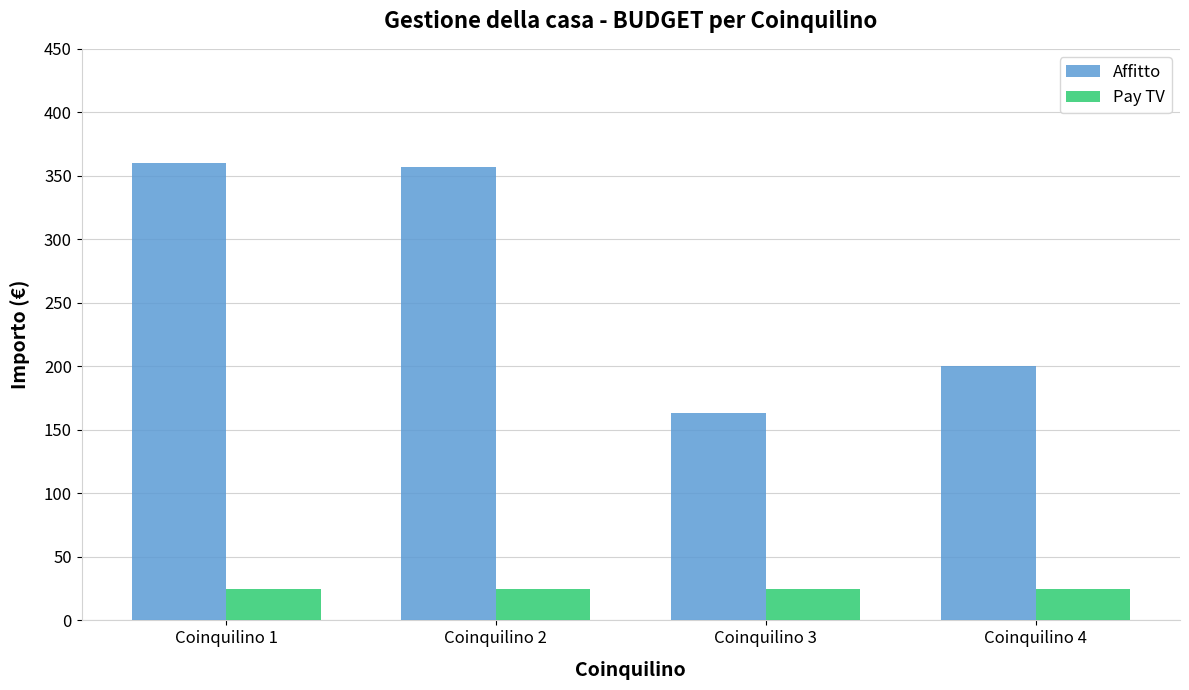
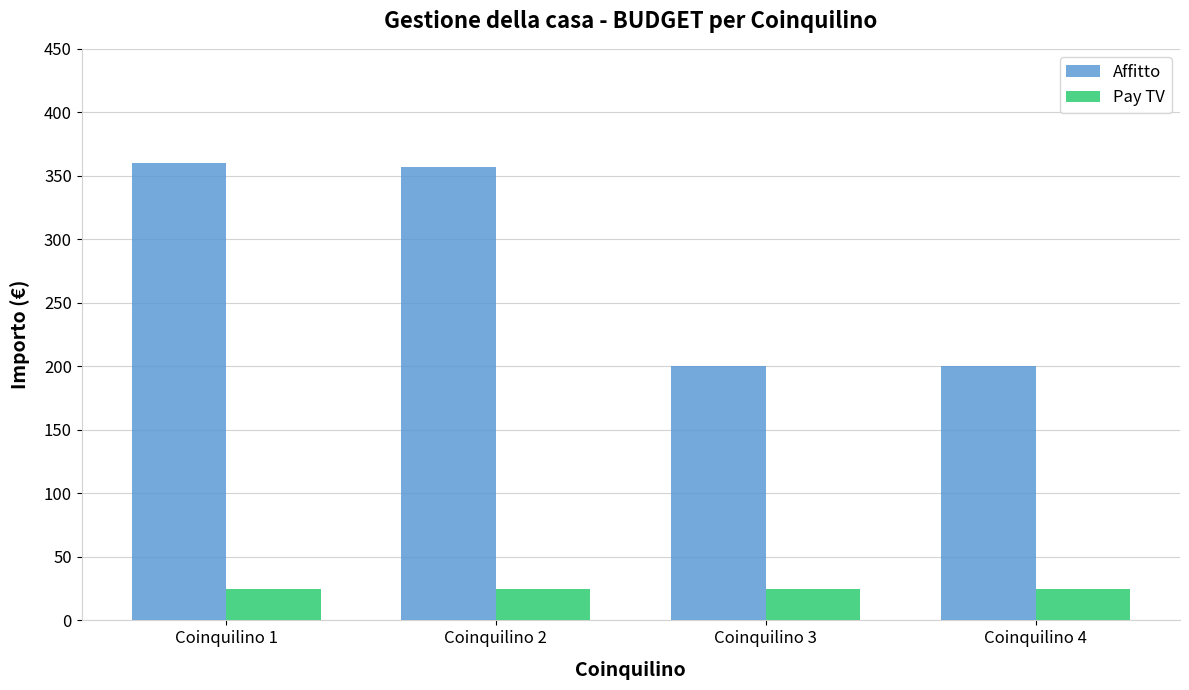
Affitto, Coinquilino 3: 163 -> 200
